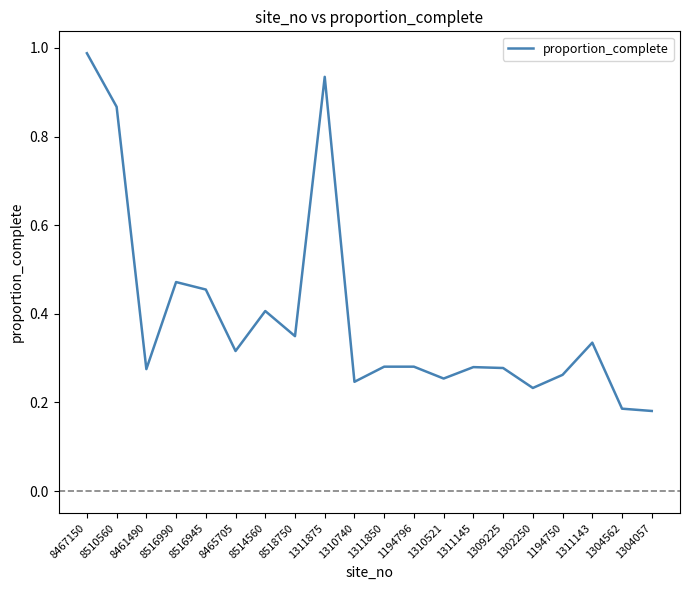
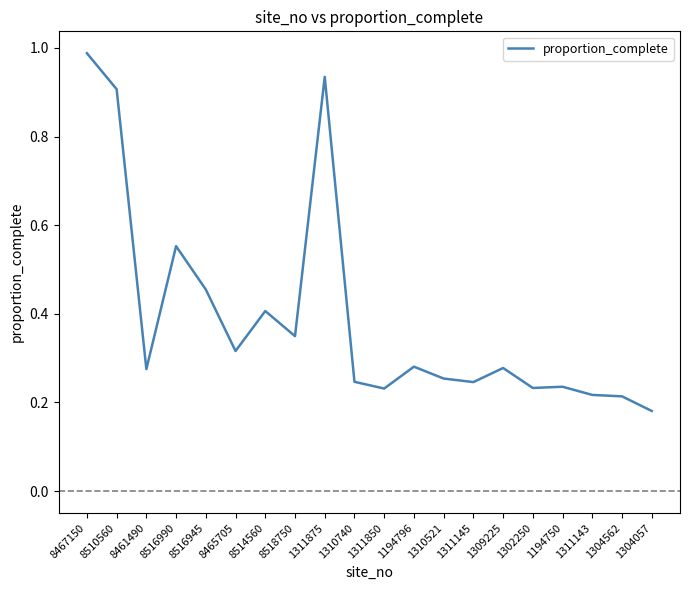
8510560: 0.87 -> 0.91
8516990: 0.47 -> 0.55
1311850: 0.28 -> 0.23
1311145: 0.28 -> 0.25
1194750: 0.26 -> 0.24
1311143: 0.33 -> 0.22
1304562: 0.19 -> 0.21
